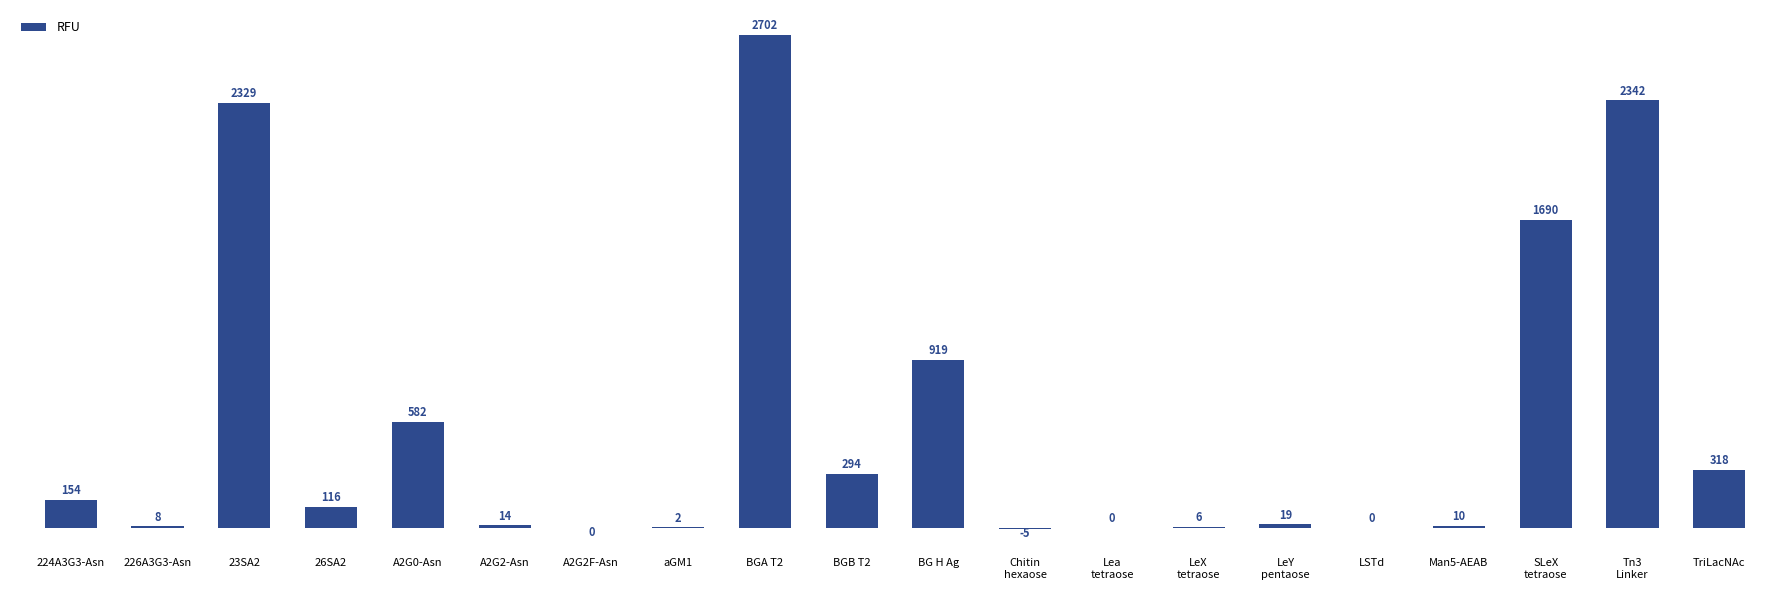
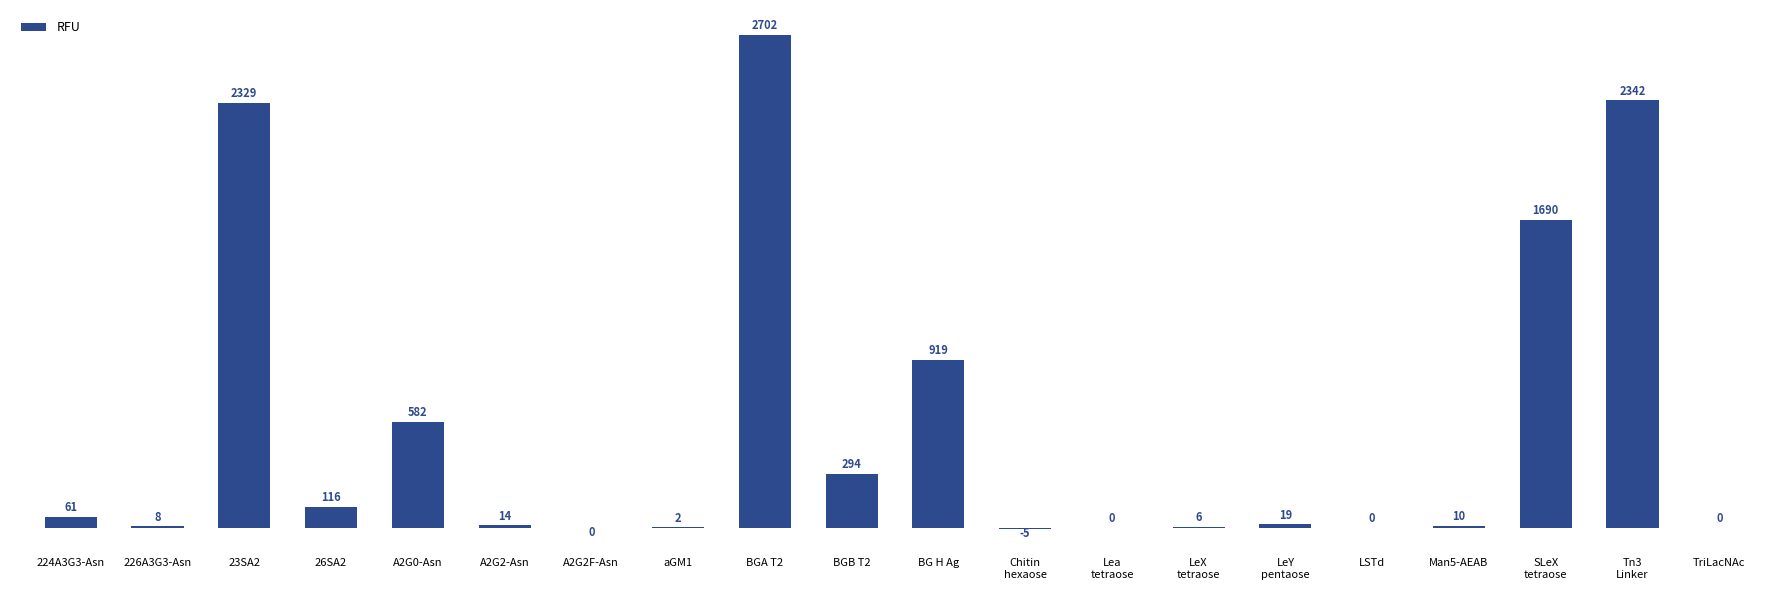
224A3G3-Asn: 154 -> 61
TriLacNAc: 318 -> 0
